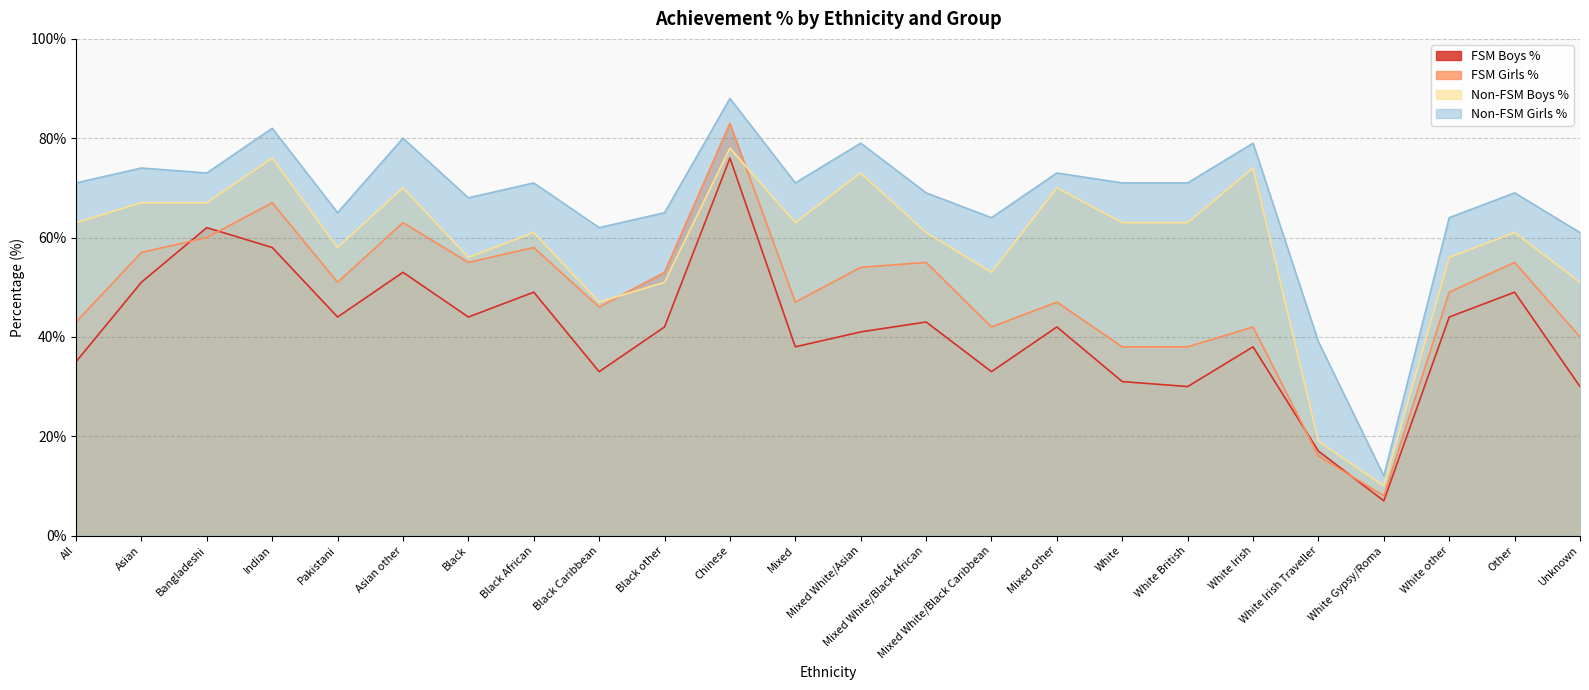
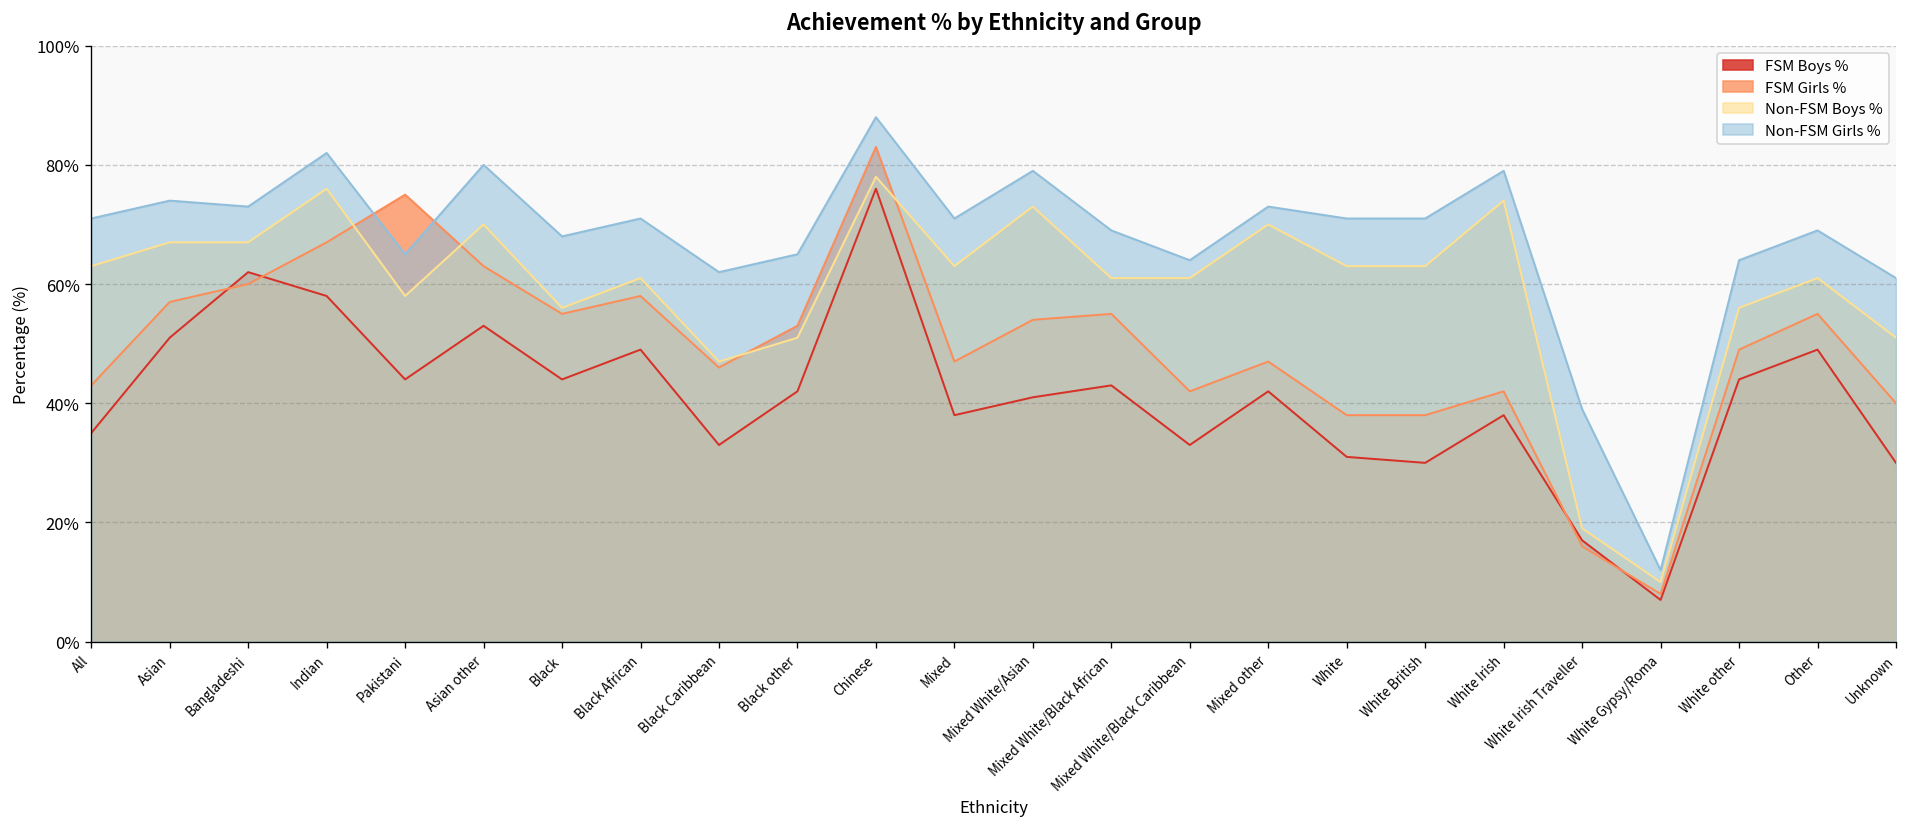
FSM Girls %, Pakistani: 51% -> 75%
Non-FSM Boys %, Mixed White/Black Caribbean: 53% -> 61%
